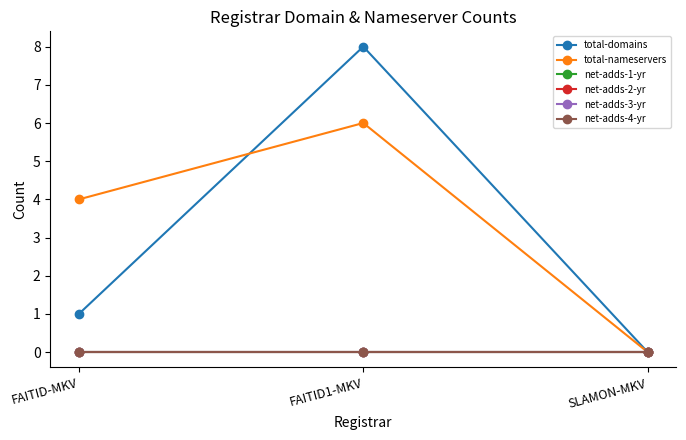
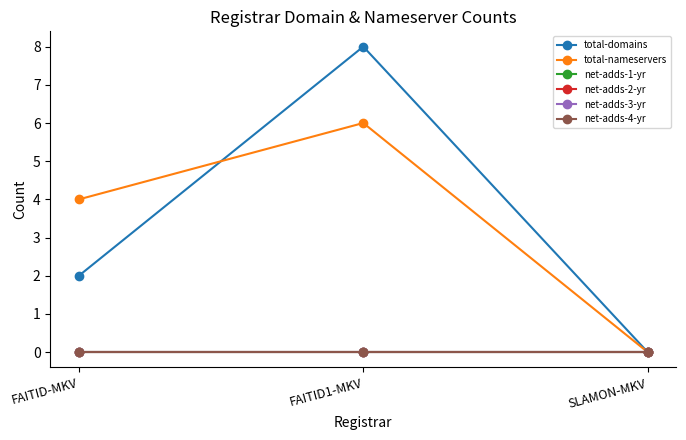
total-domains, FAITID-MKV: 1 -> 2
